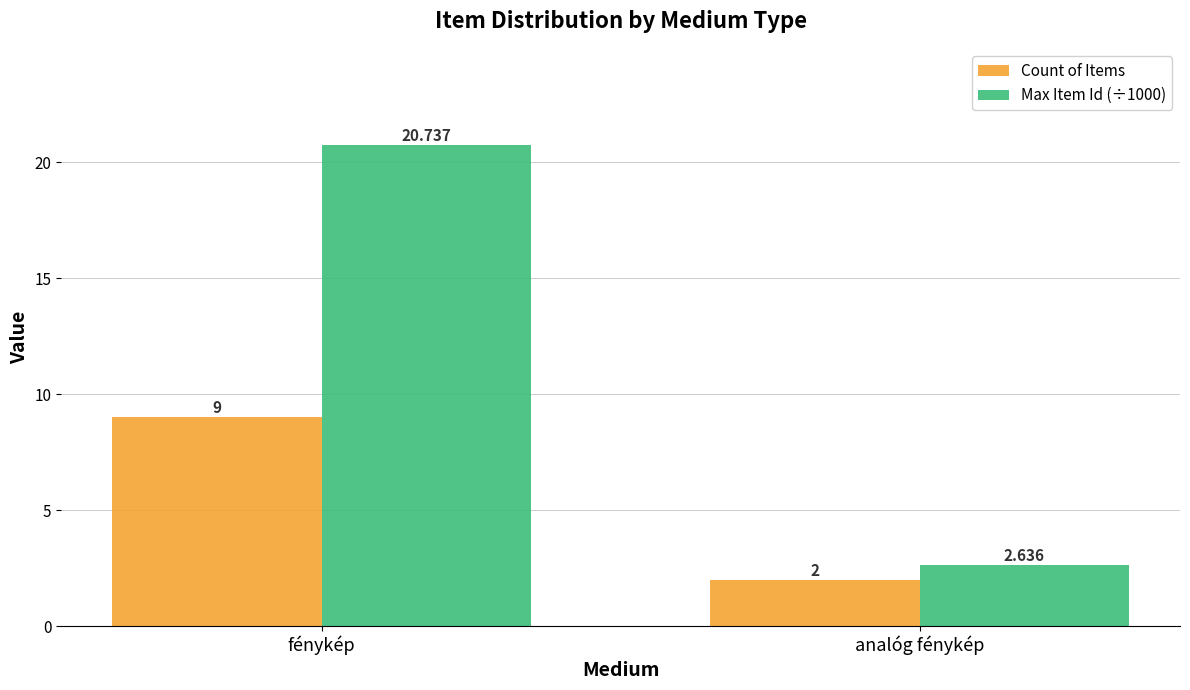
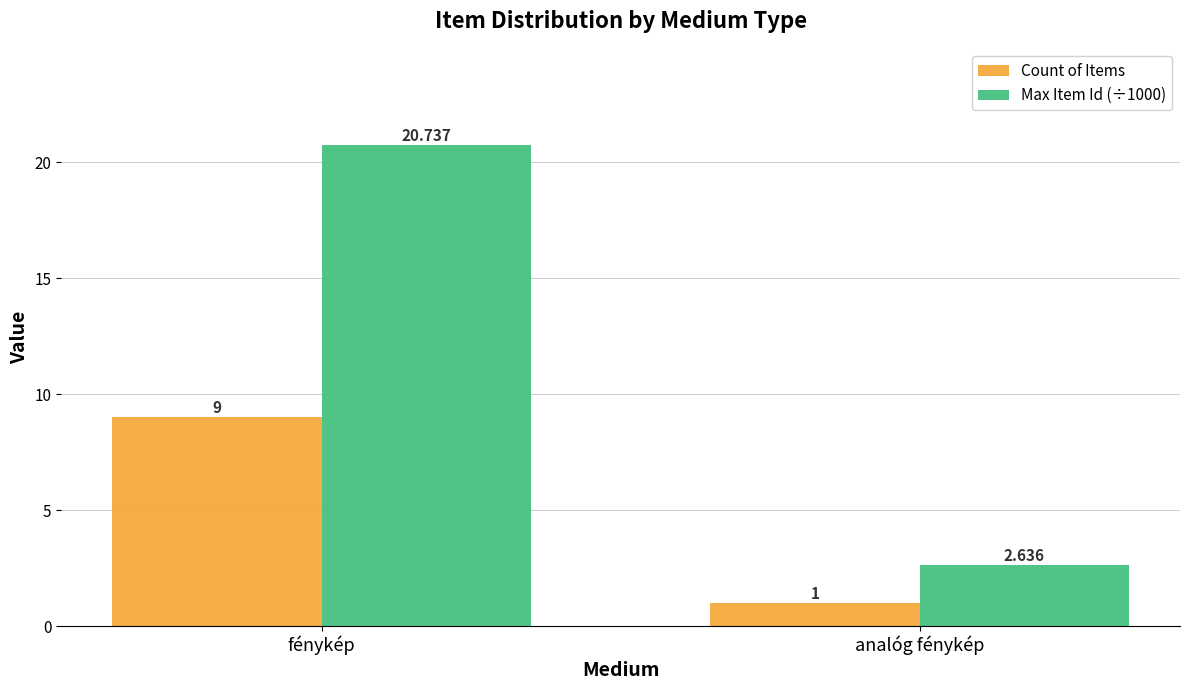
Count of Items, analóg fénykép: 2 -> 1
